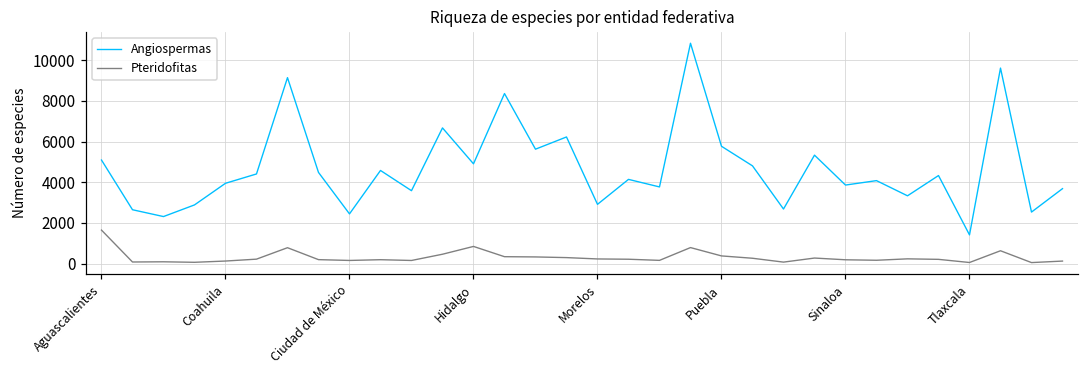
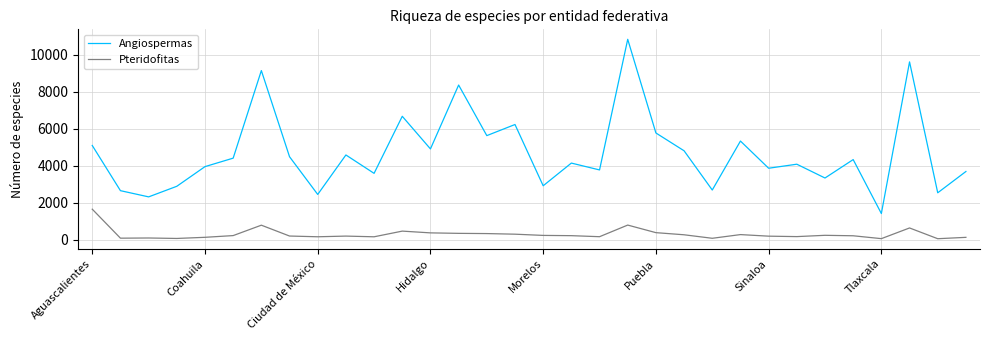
Pteridofitas, Hidalgo: 800 -> 400
